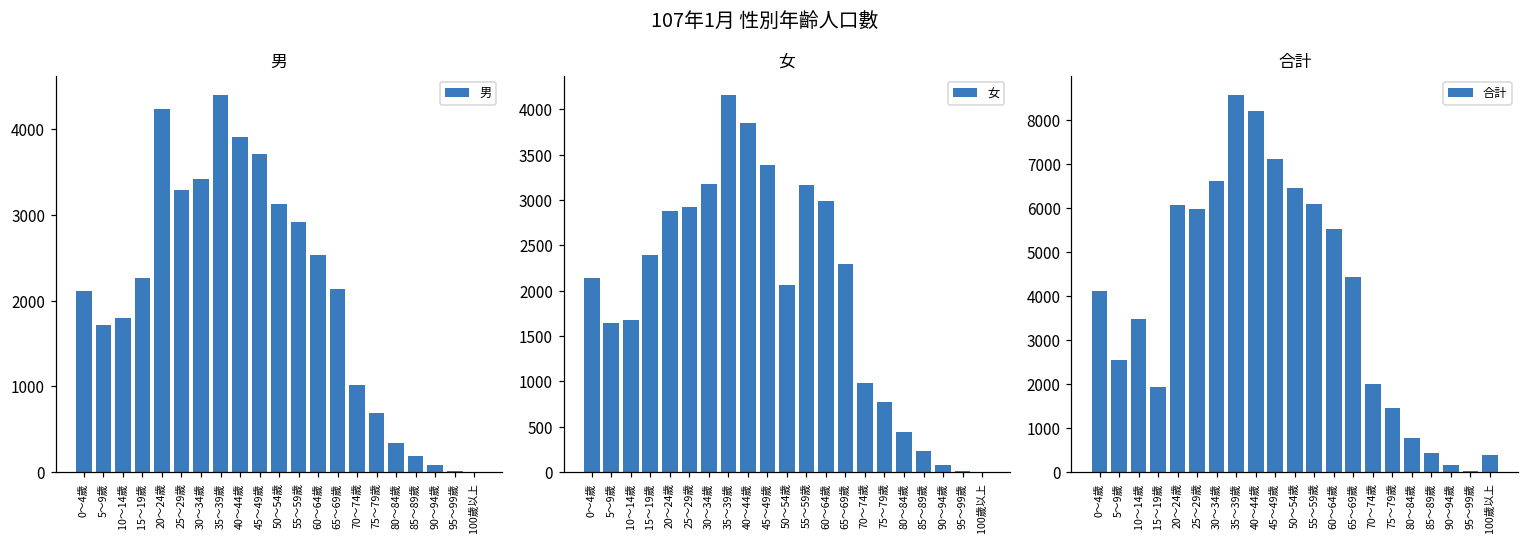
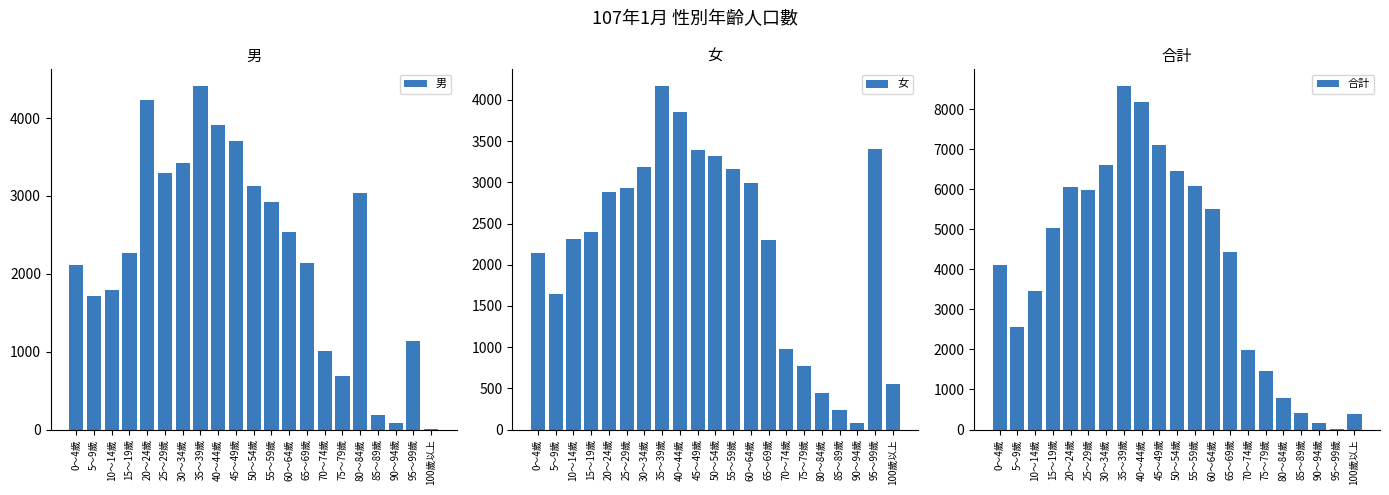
男, 80～84歲: 300 -> 3000
男, 95～99歲: 0 -> 1100
女, 10～14歲: 1700 -> 2300
女, 50～54歲: 2100 -> 3300
女, 95～99歲: 0 -> 3400
女, 100歲以上: 0 -> 600
合計, 15～19歲: 1900 -> 5000
